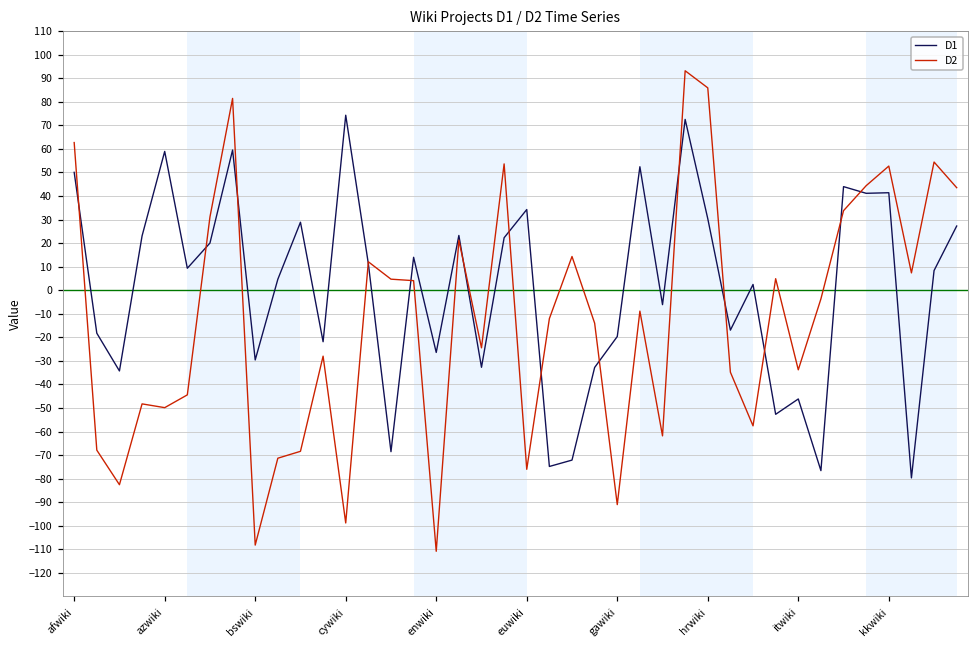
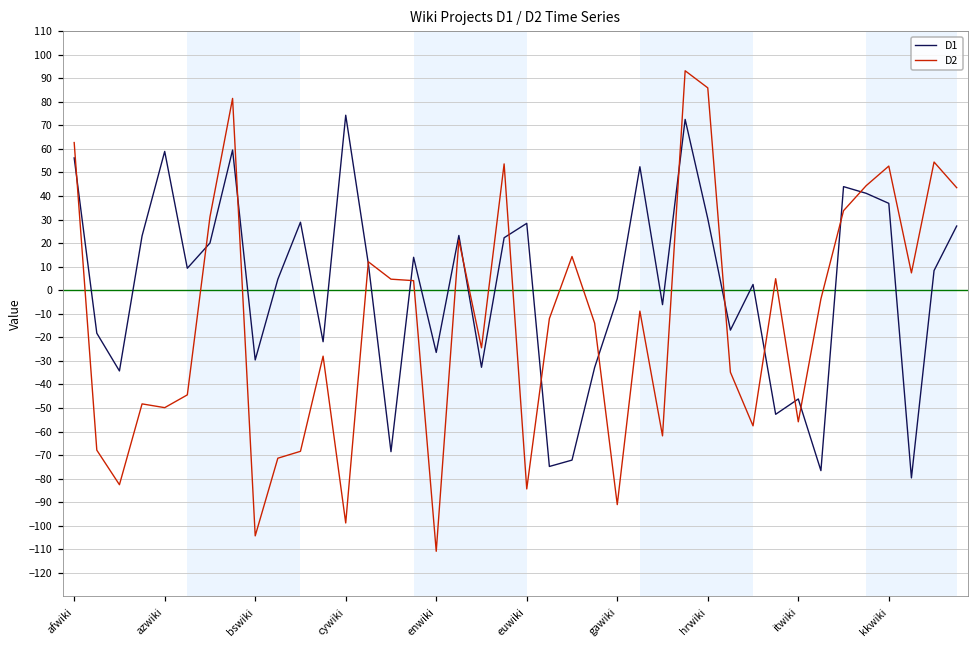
D1, afwiki: 50 -> 56
D2, bswiki: -108 -> -104
D1, euwiki: 34 -> 28
D2, euwiki: -76 -> -84
D1, gawiki: -20 -> -4
D2, itwiki: -34 -> -56
D1, kkwiki: 41 -> 37
